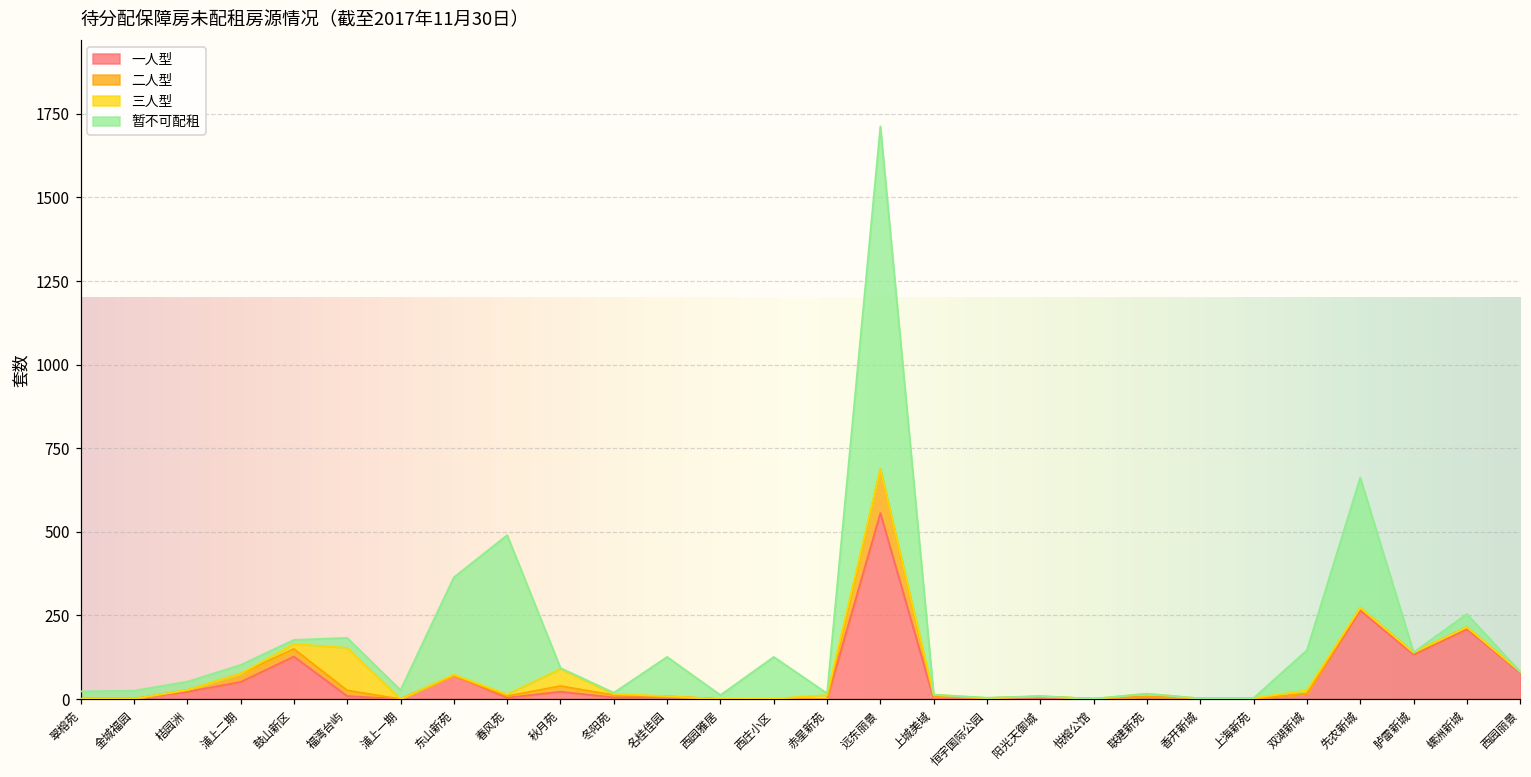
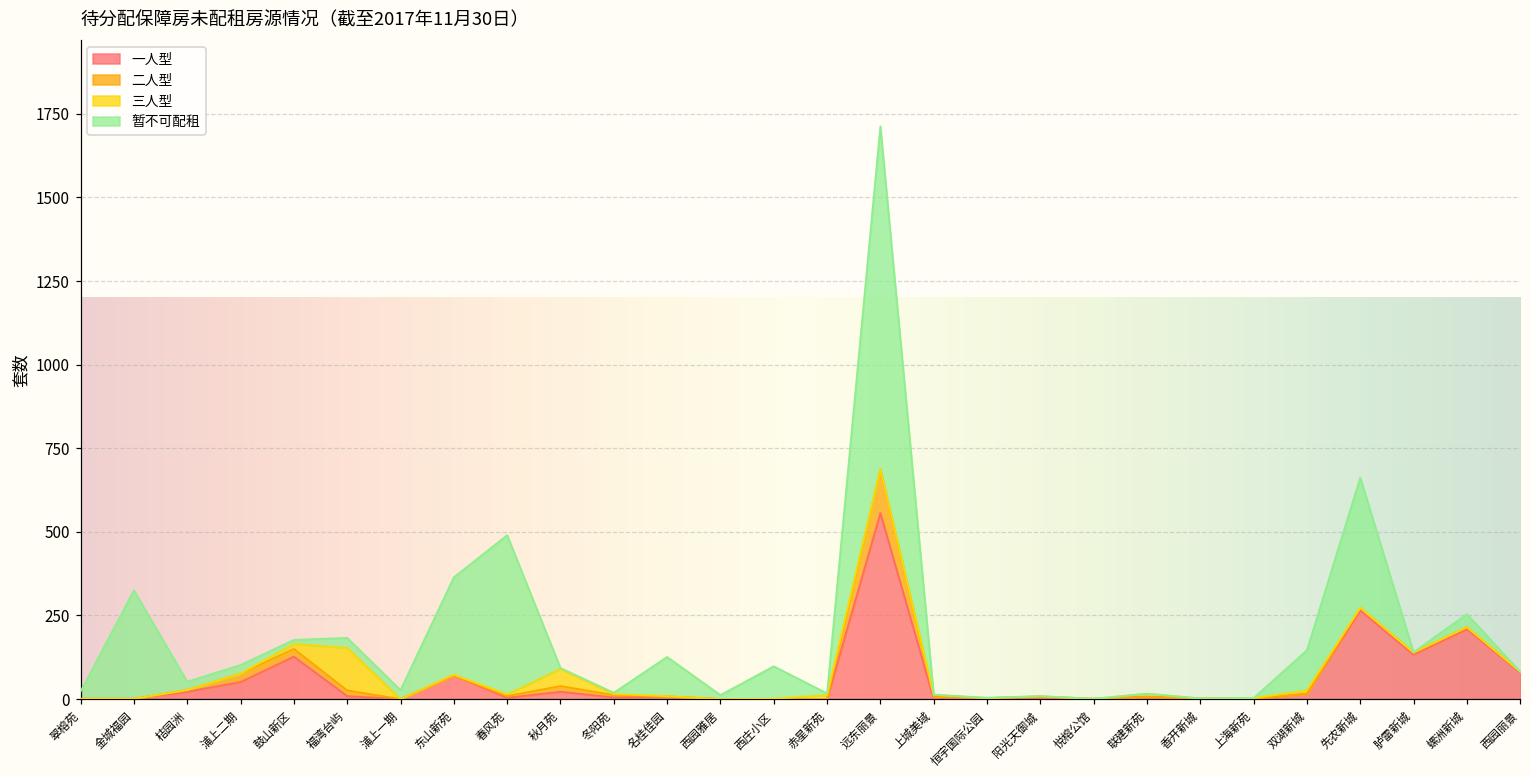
暂不可配租, 金城福园: 20 -> 320
暂不可配租, 西庄小区: 130 -> 100
